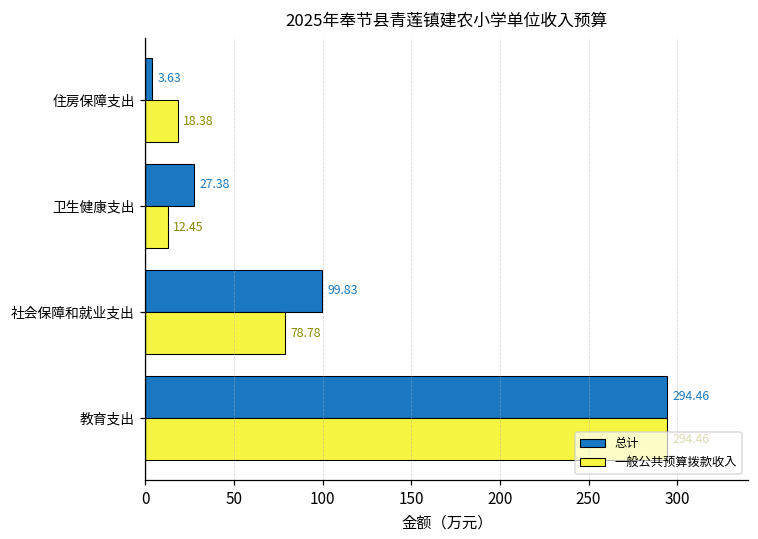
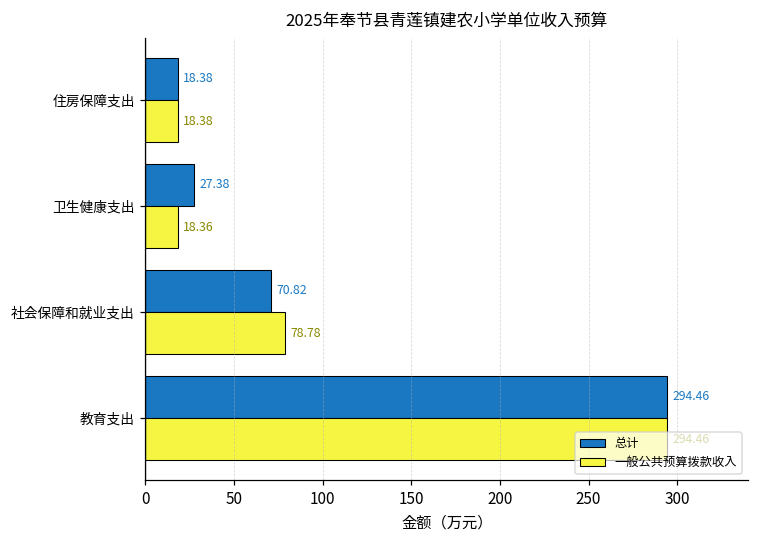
总计, 住房保障支出: 3.63 -> 18.38
一般公共预算拨款收入, 卫生健康支出: 12.45 -> 18.36
总计, 社会保障和就业支出: 99.83 -> 70.82
